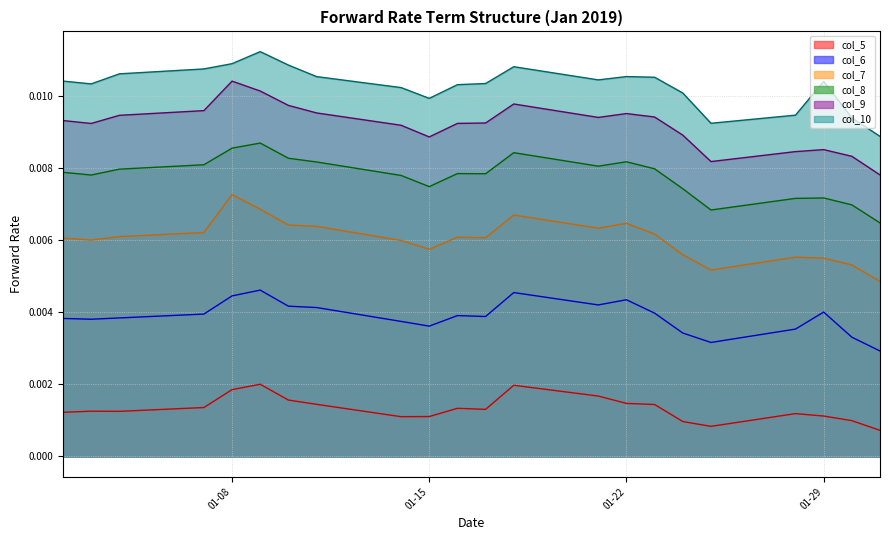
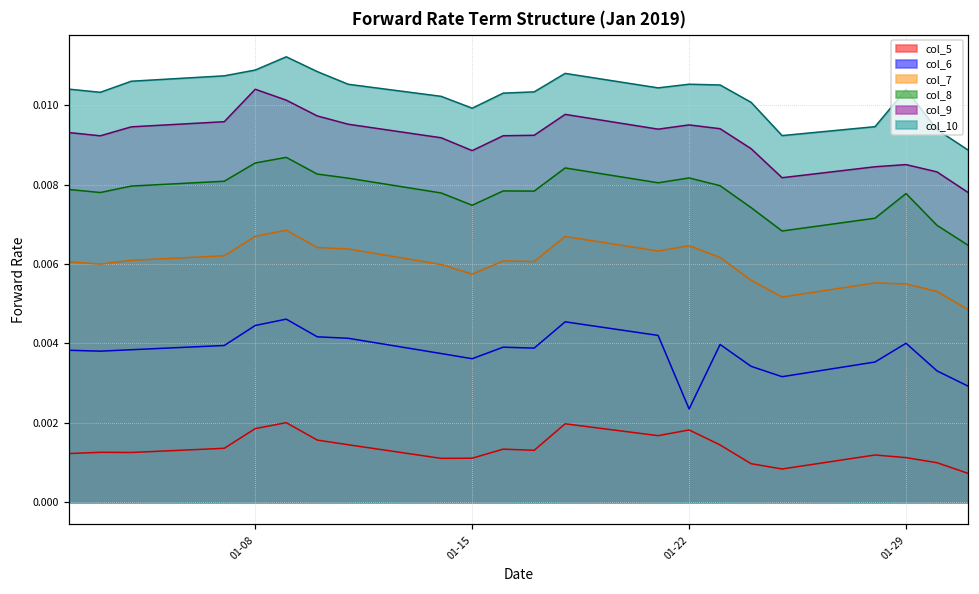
col_7, 01-08: 0.0073 -> 0.0067
col_5, 01-22: 0.0015 -> 0.0018
col_6, 01-22: 0.0043 -> 0.0023
col_8, 01-29: 0.0072 -> 0.0078
